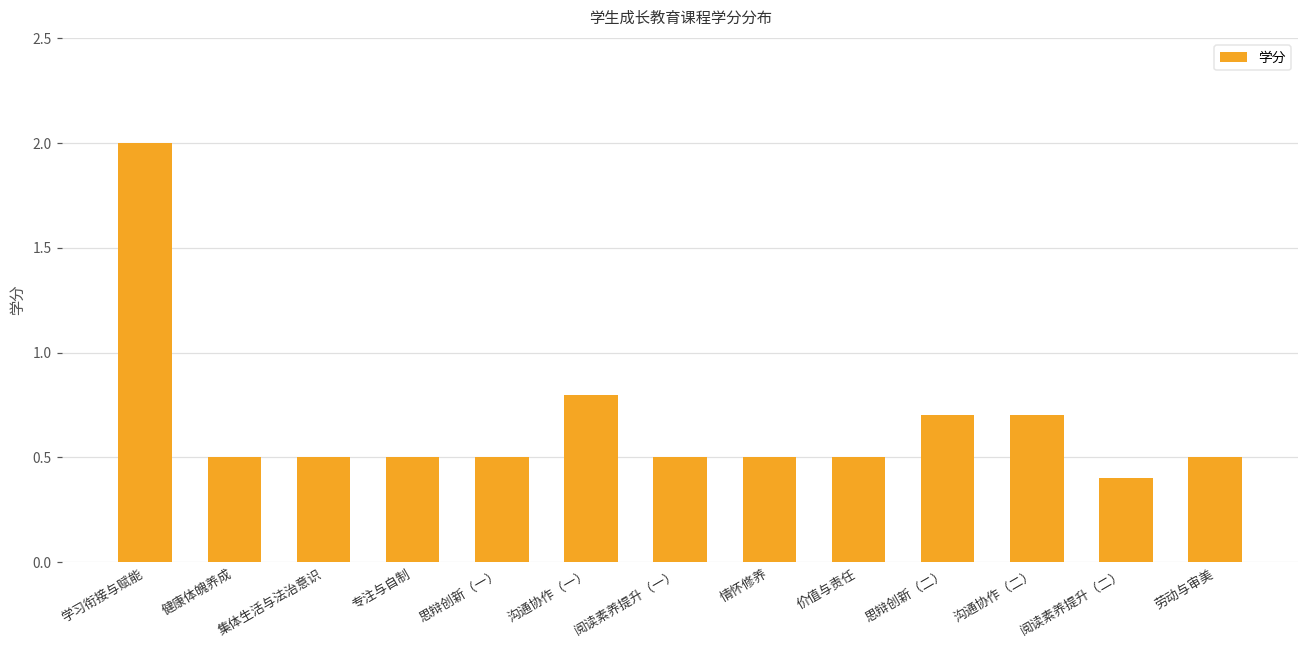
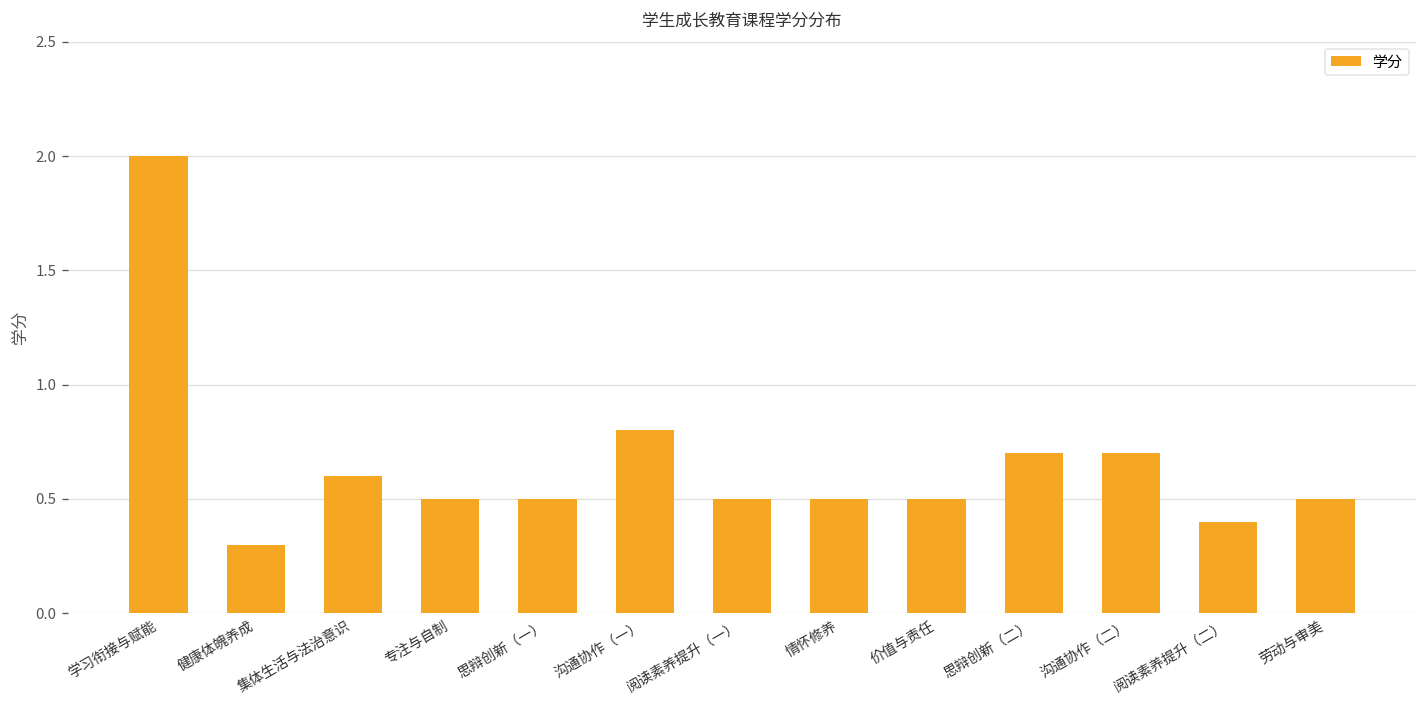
健康体魄养成: 0.5 -> 0.3
集体生活与法治意识: 0.5 -> 0.6
